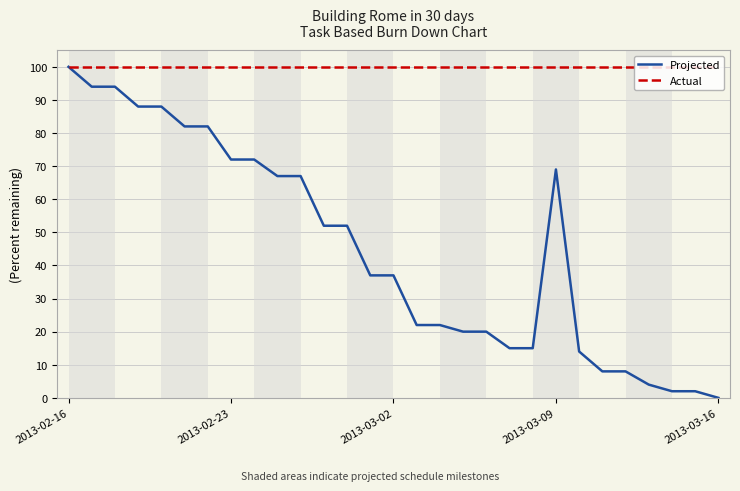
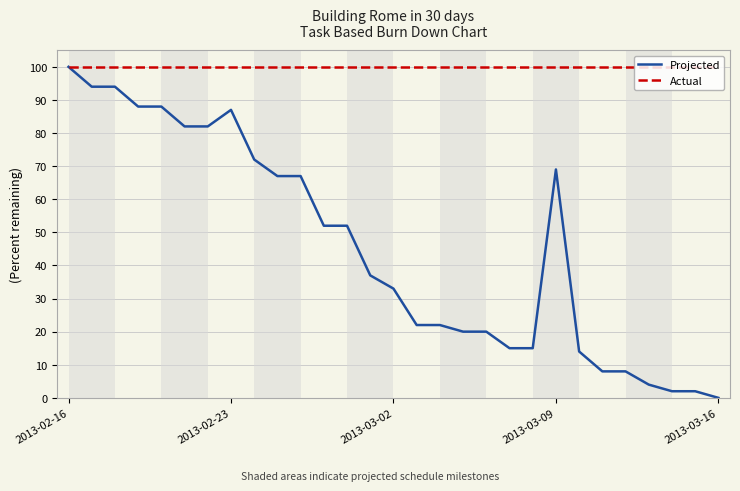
Projected, 2013-02-23: 72 -> 87
Projected, 2013-03-02: 37 -> 33
